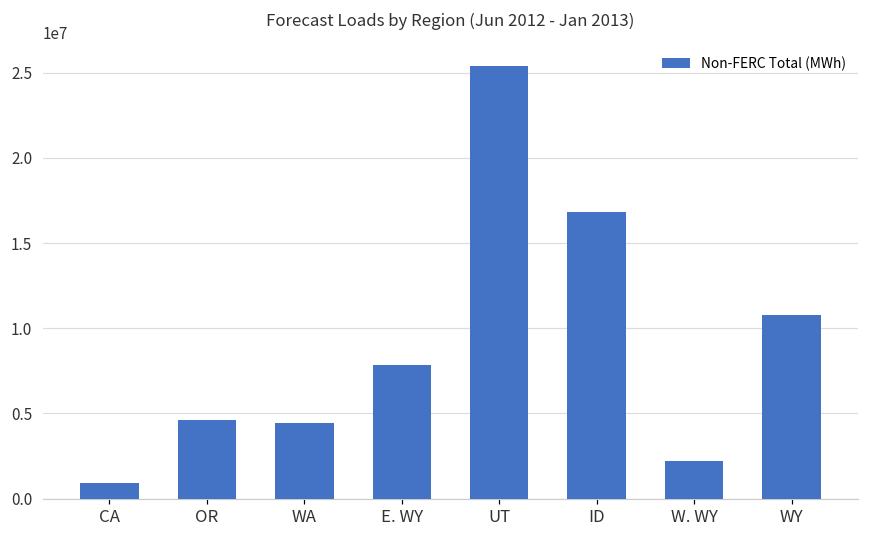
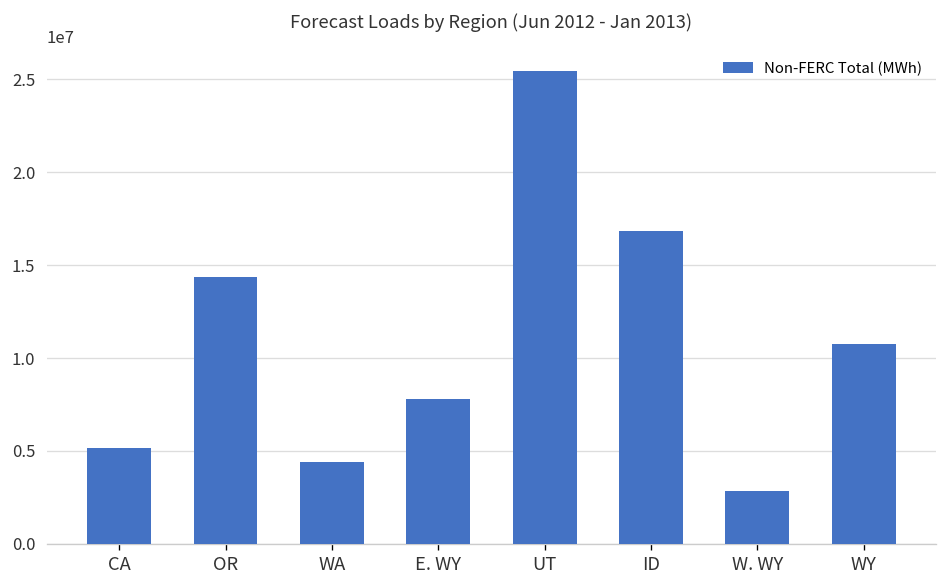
CA: 900000 -> 5200000
OR: 4600000 -> 14400000
W. WY: 2200000 -> 2900000
